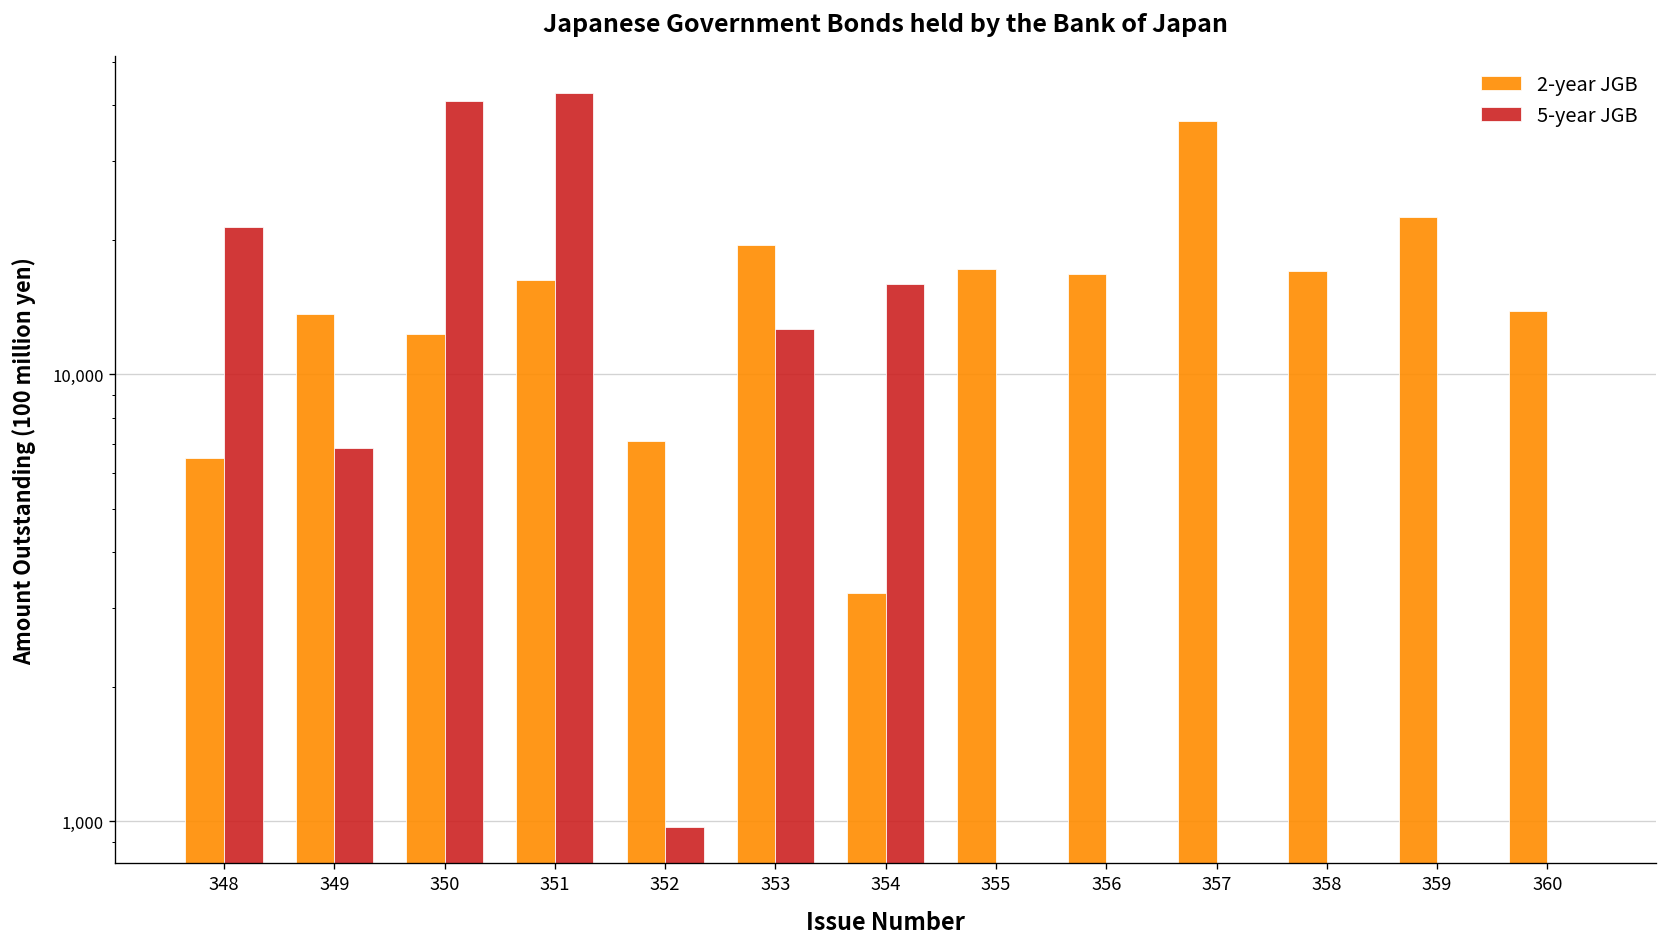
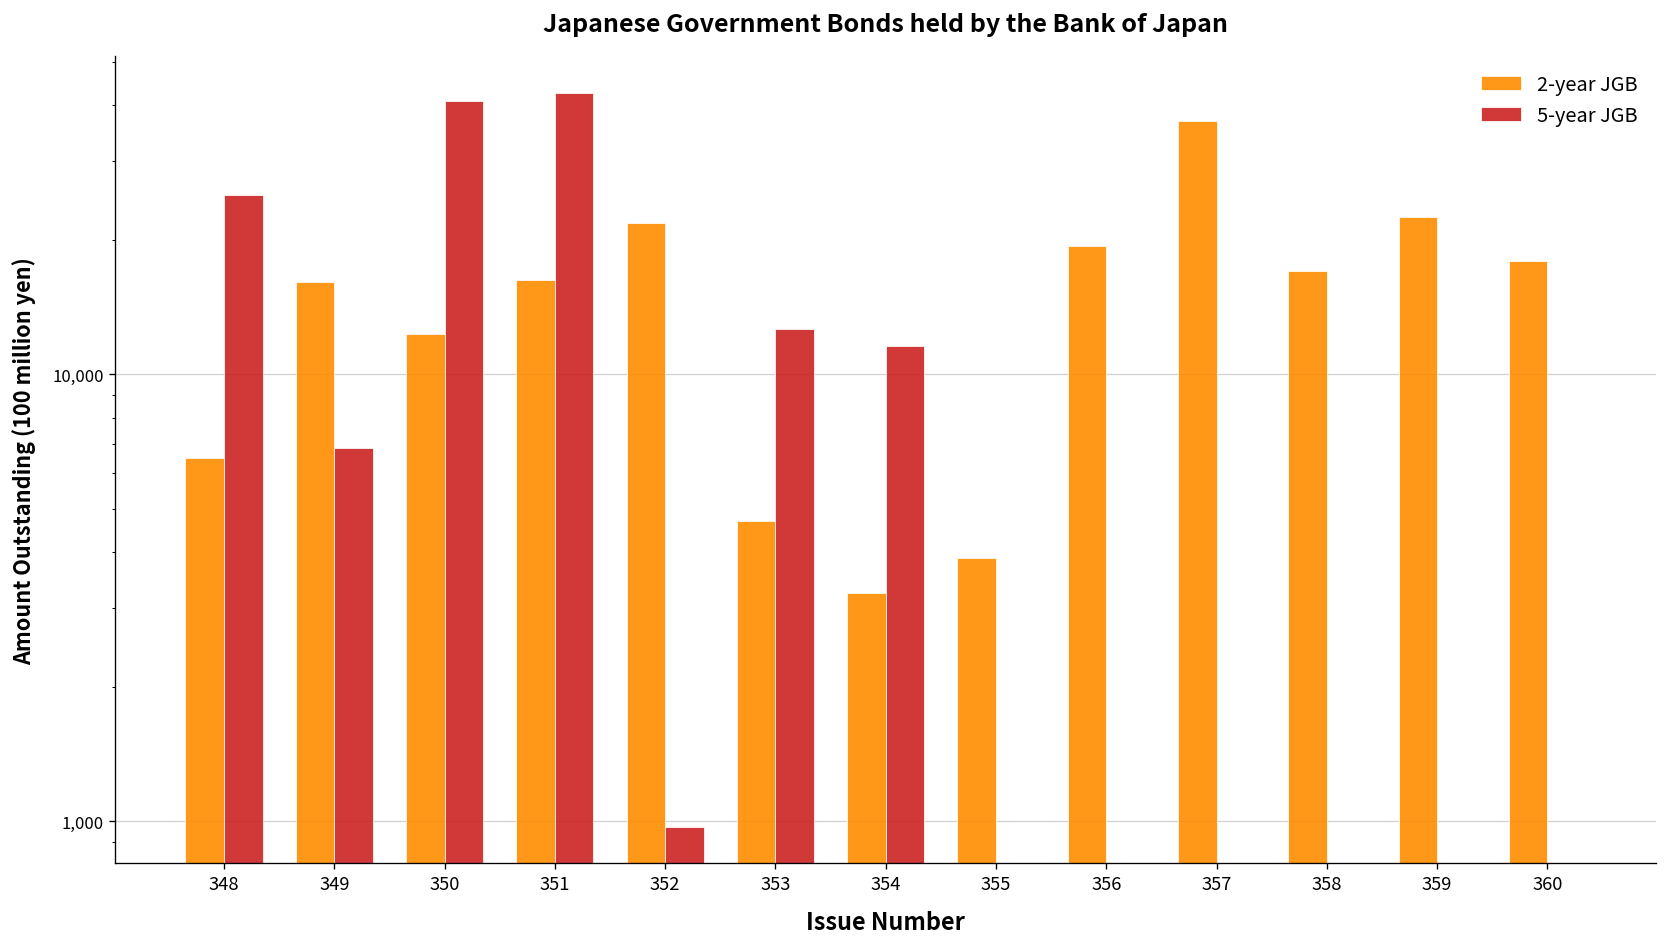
5-year JGB, 348: 21,000 -> 25,000
2-year JGB, 349: 13,600 -> 16,100
2-year JGB, 352: 7,100 -> 22,000
2-year JGB, 353: 19,000 -> 4,700
5-year JGB, 354: 15,900 -> 11,600
2-year JGB, 355: 17,000 -> 3,900
2-year JGB, 356: 17,000 -> 19,000
2-year JGB, 360: 13,900 -> 18,000
